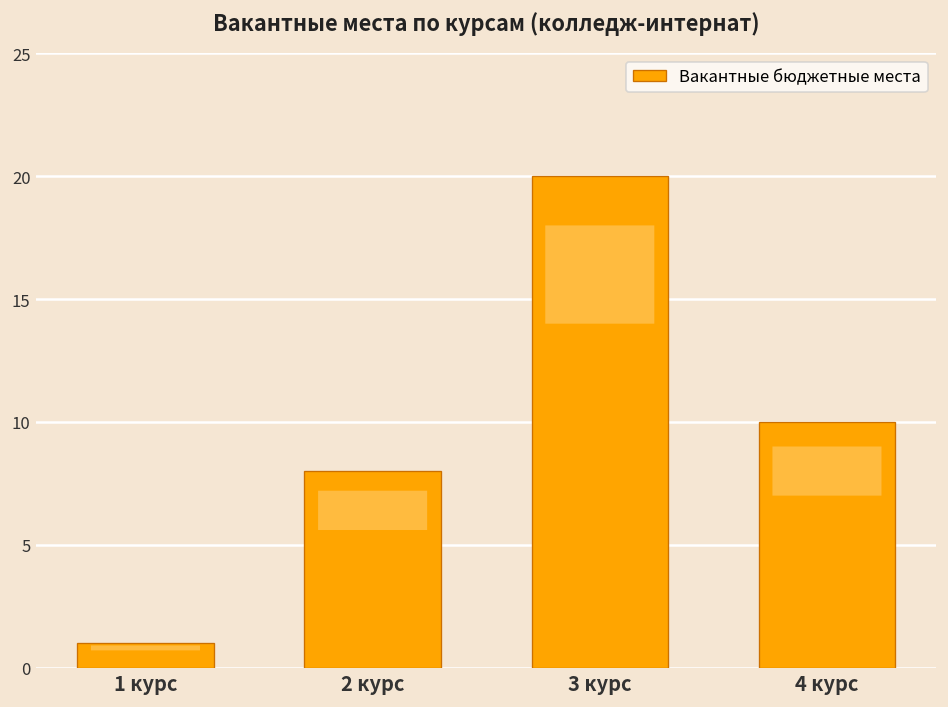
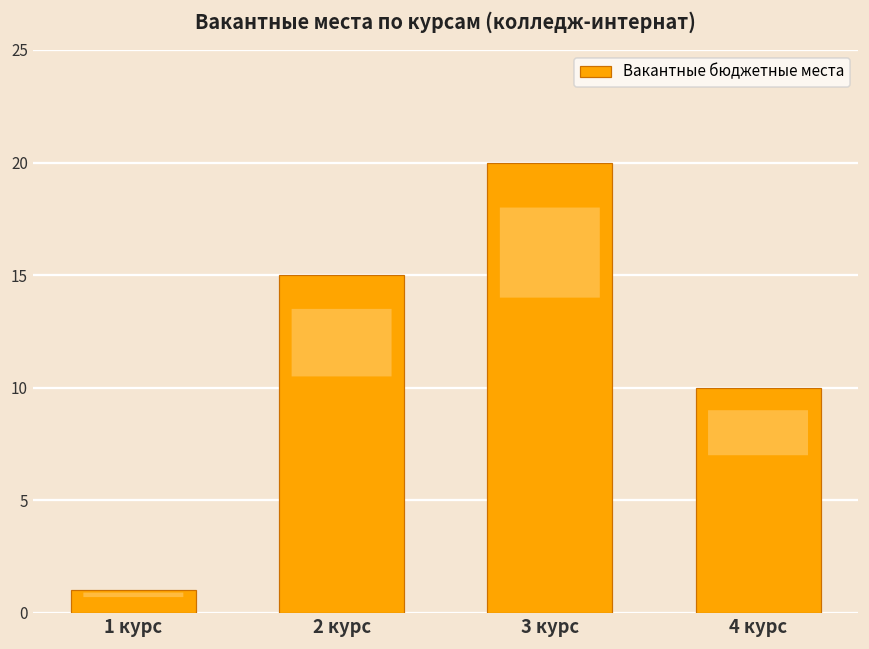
2 курс: 8 -> 15
